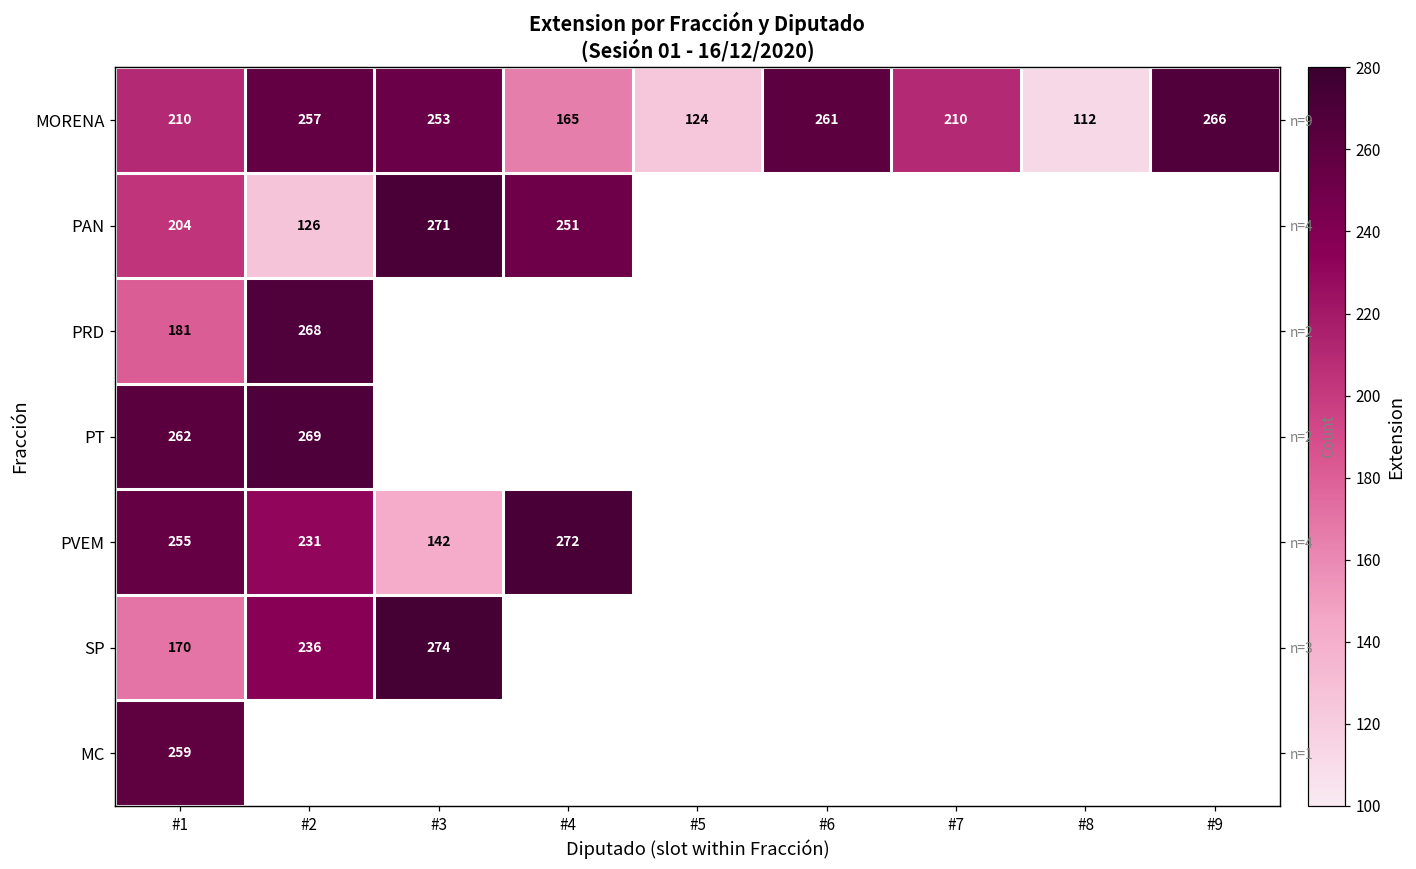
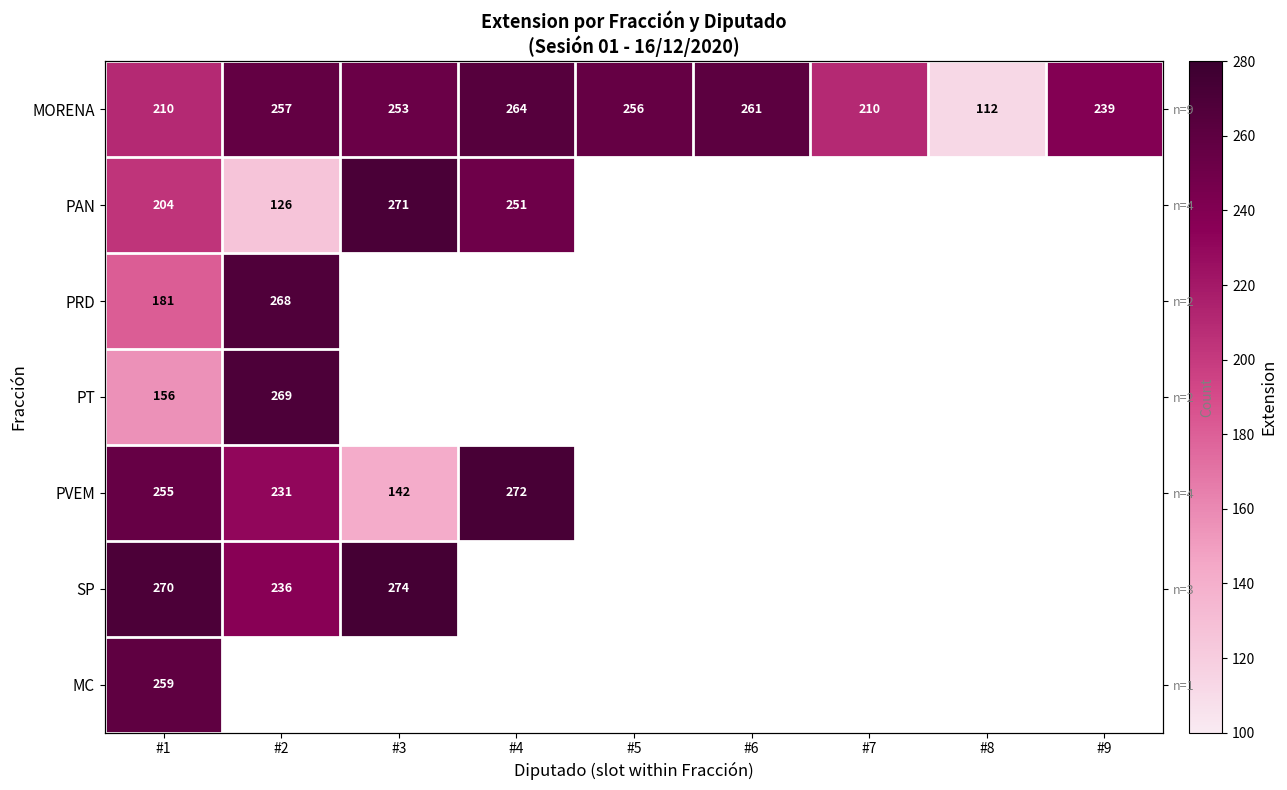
MORENA, #4: 165 -> 264
MORENA, #5: 124 -> 256
MORENA, #9: 266 -> 239
PT, #1: 262 -> 156
SP, #1: 170 -> 270
